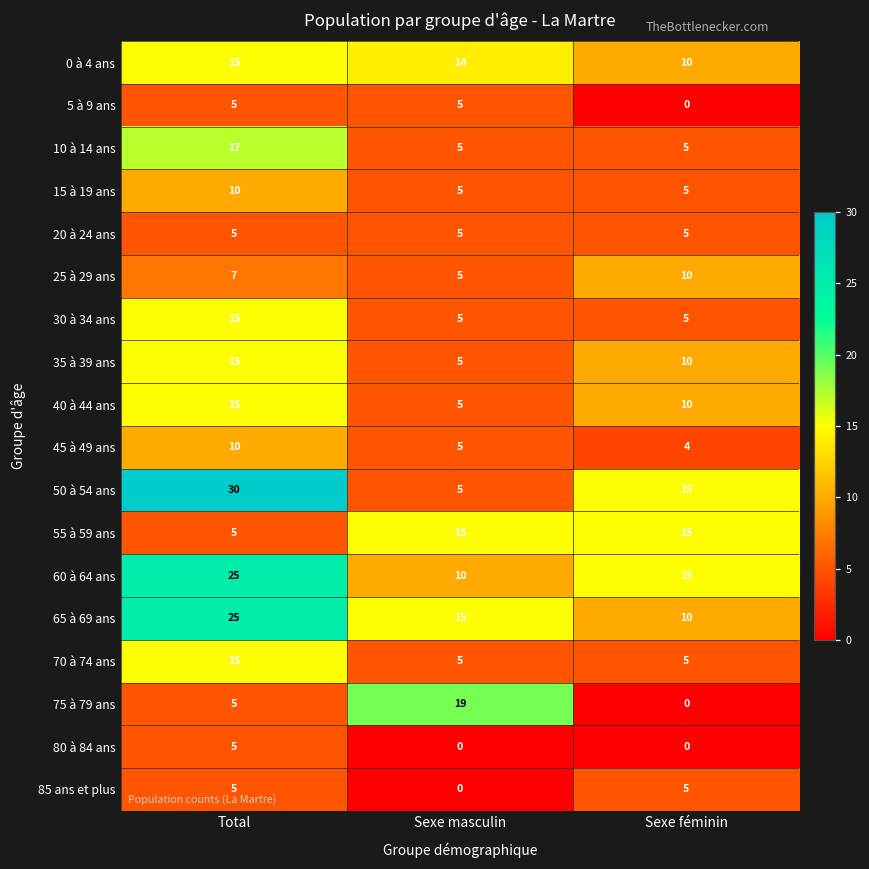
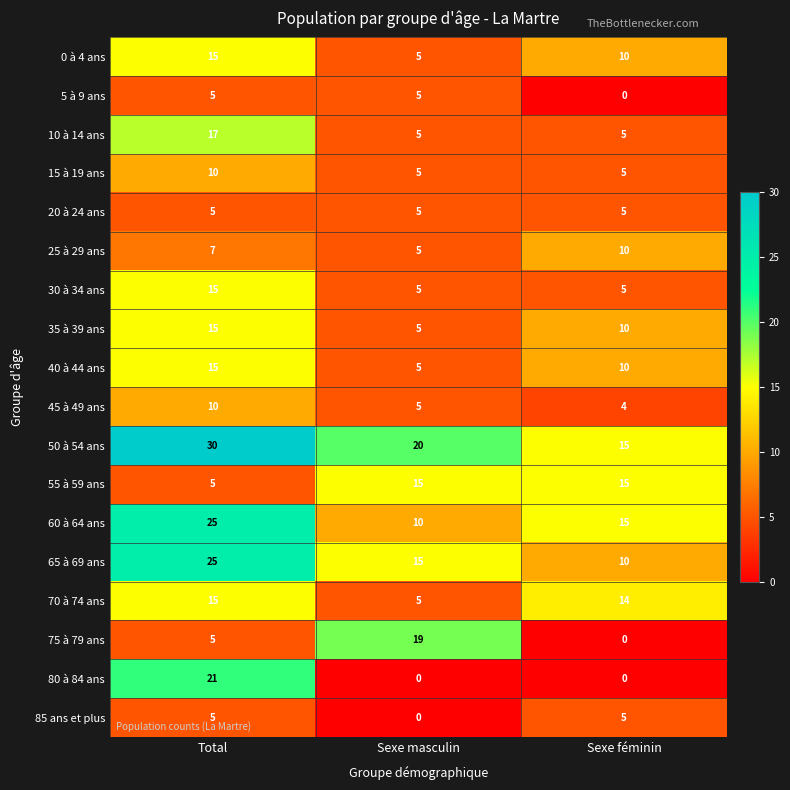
0 à 4 ans, Sexe masculin: 14 -> 5
50 à 54 ans, Sexe masculin: 5 -> 20
70 à 74 ans, Sexe féminin: 5 -> 14
80 à 84 ans, Total: 5 -> 21
